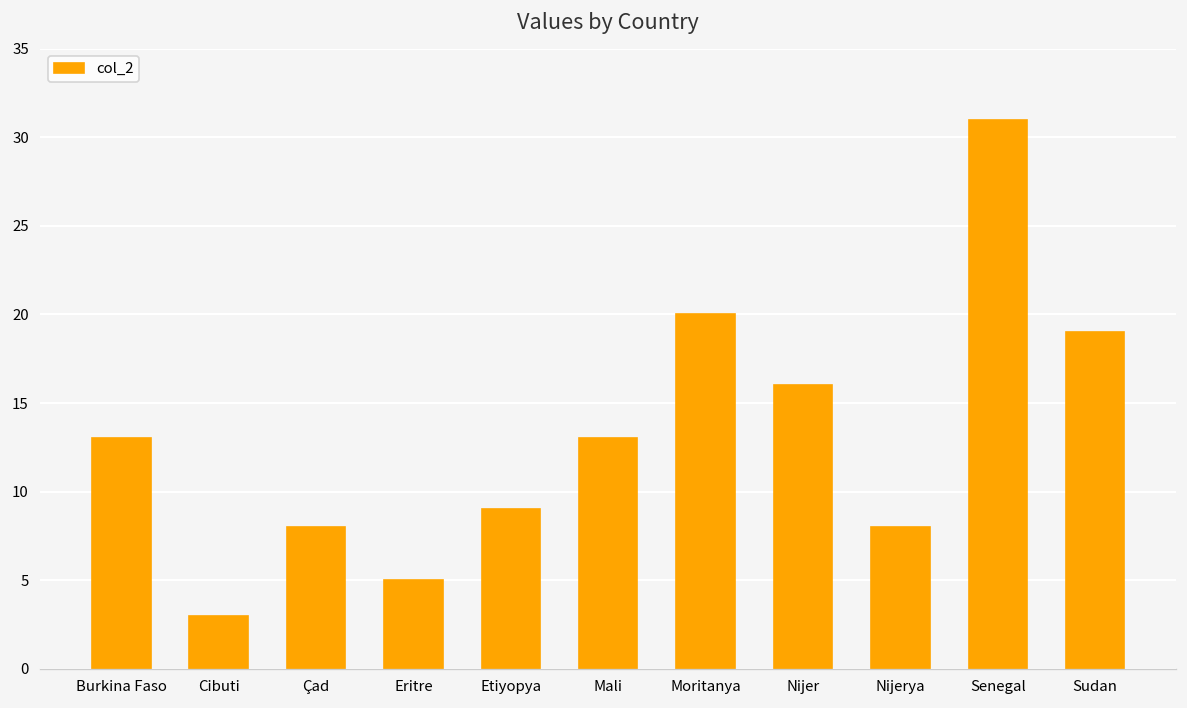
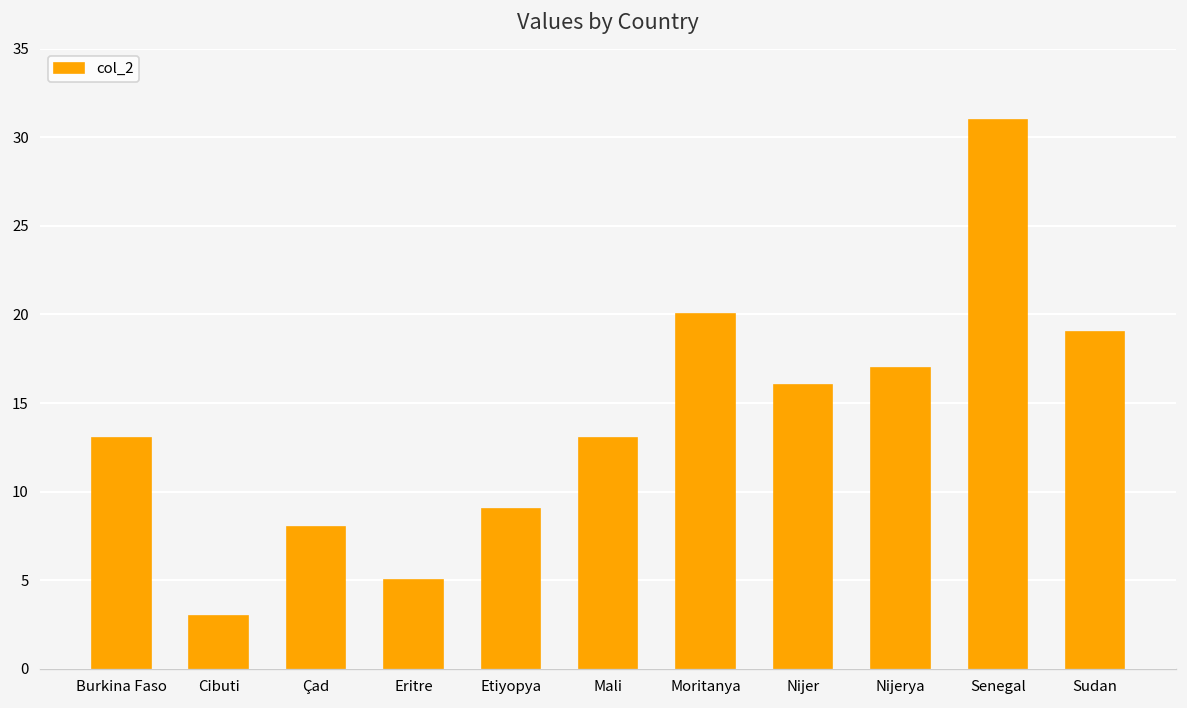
Nijerya: 8 -> 17
